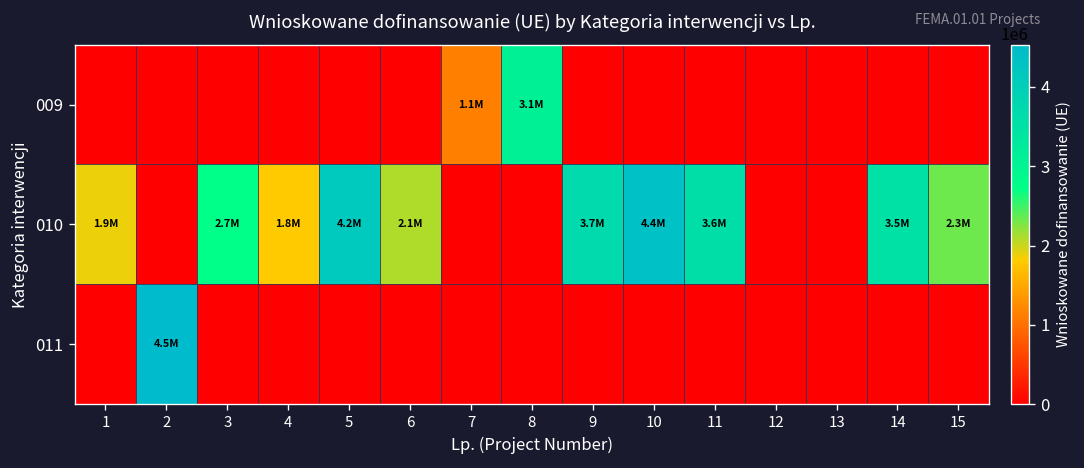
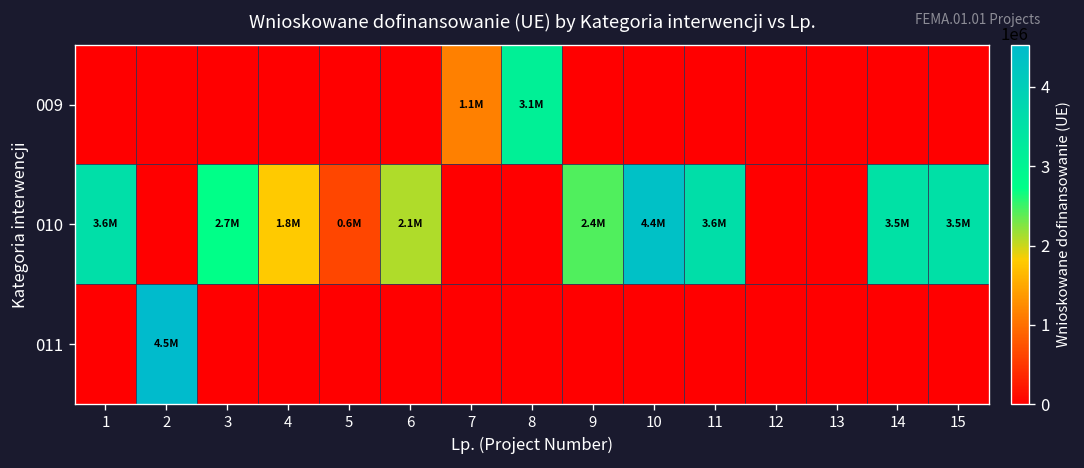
010, 1: 1.9M -> 3.6M
010, 5: 4.2M -> 0.6M
010, 9: 3.7M -> 2.4M
010, 15: 2.3M -> 3.5M
